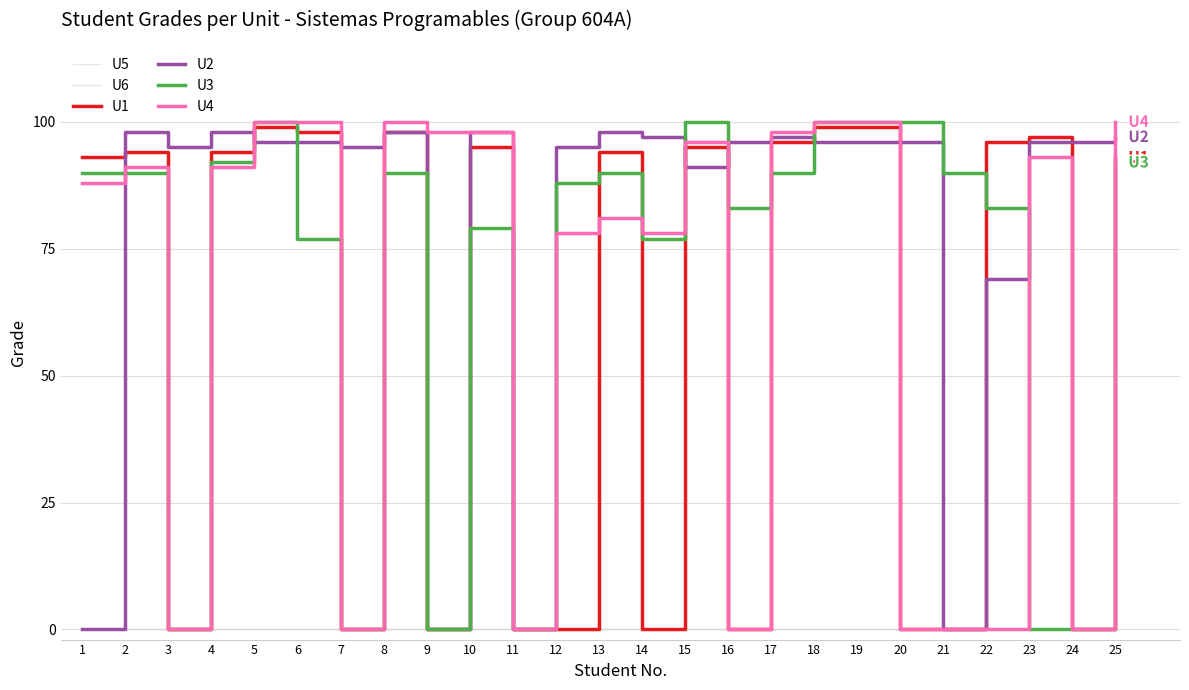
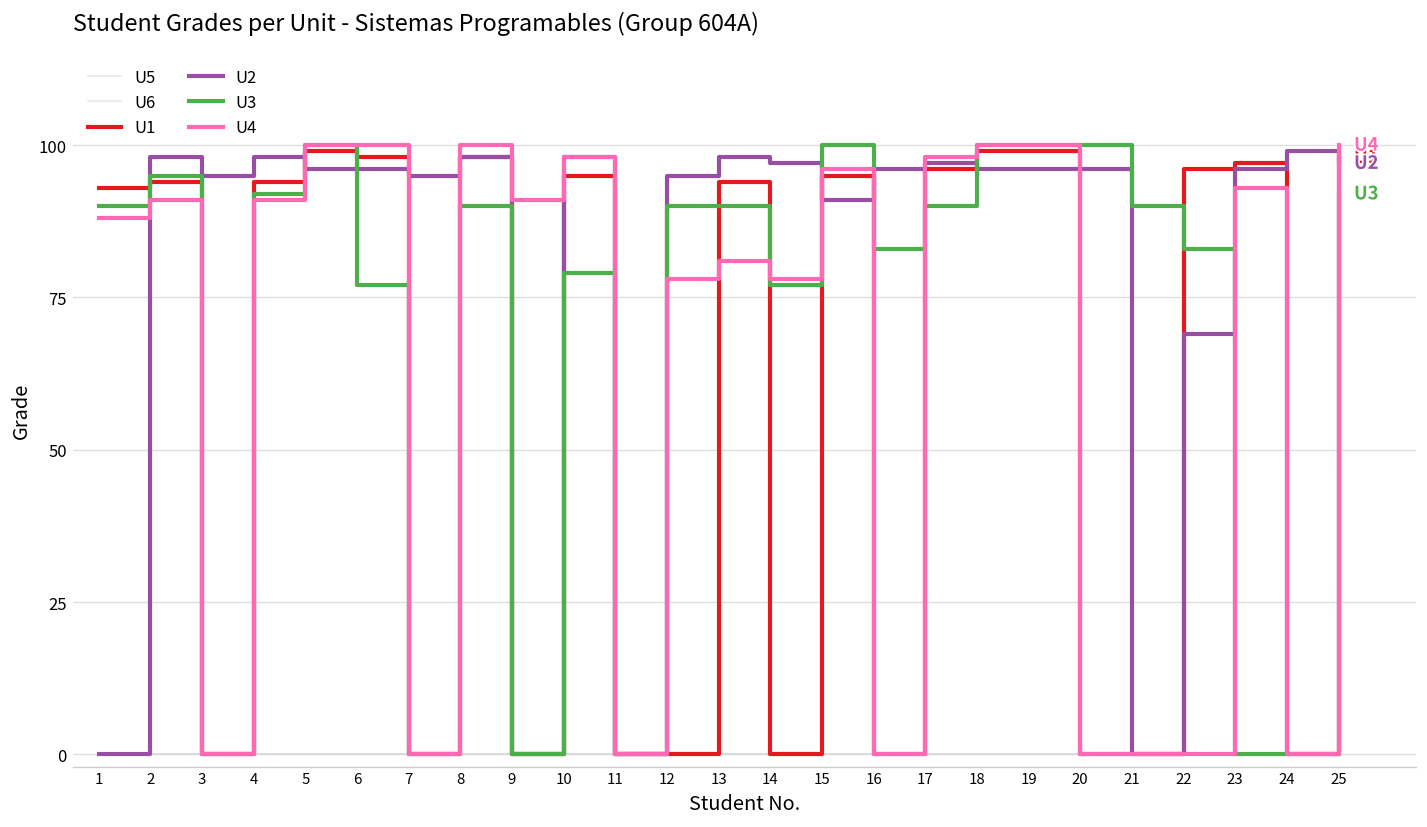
U3, 2: 90 -> 95
U4, 9: 98 -> 91
U3, 12: 88 -> 90
U2, 24: 96 -> 99
U1, 25: 93 -> 98
